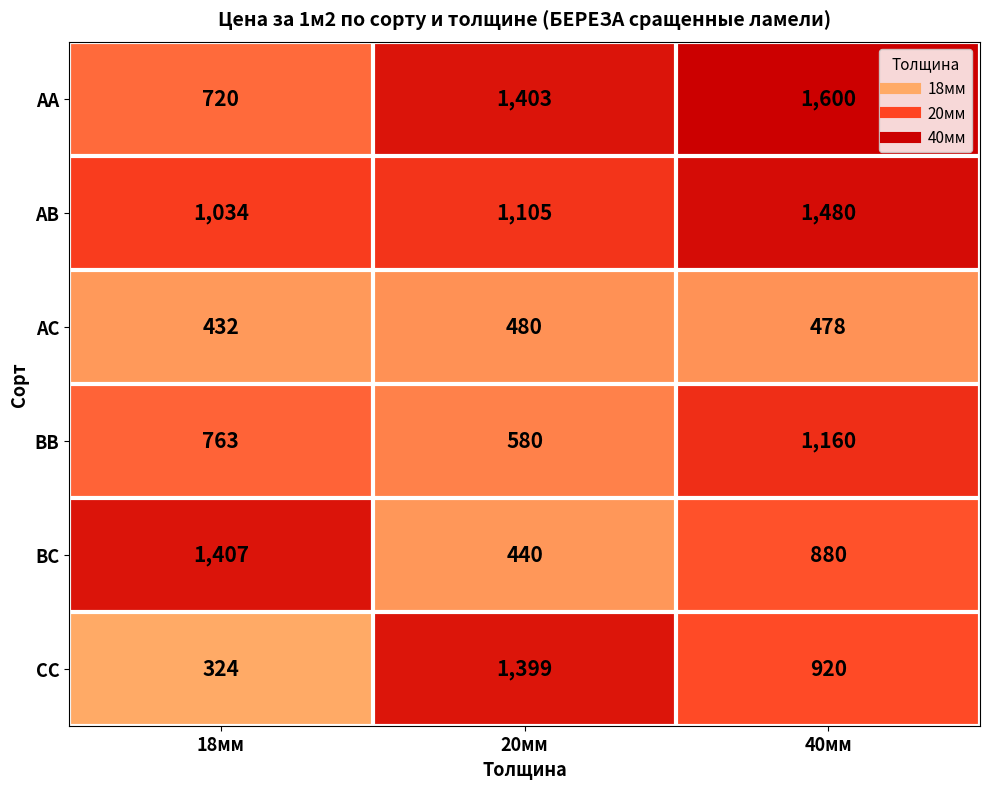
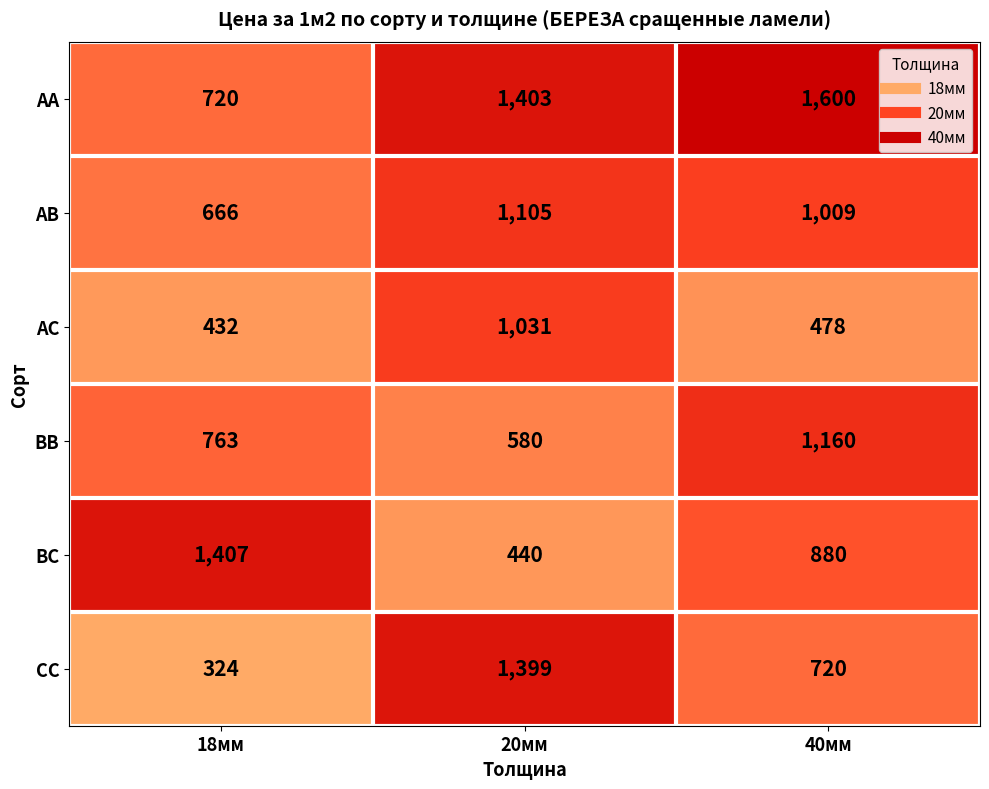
АВ, 18мм: 1,034 -> 666
АВ, 40мм: 1,480 -> 1,009
АС, 20мм: 480 -> 1,031
СС, 40мм: 920 -> 720
